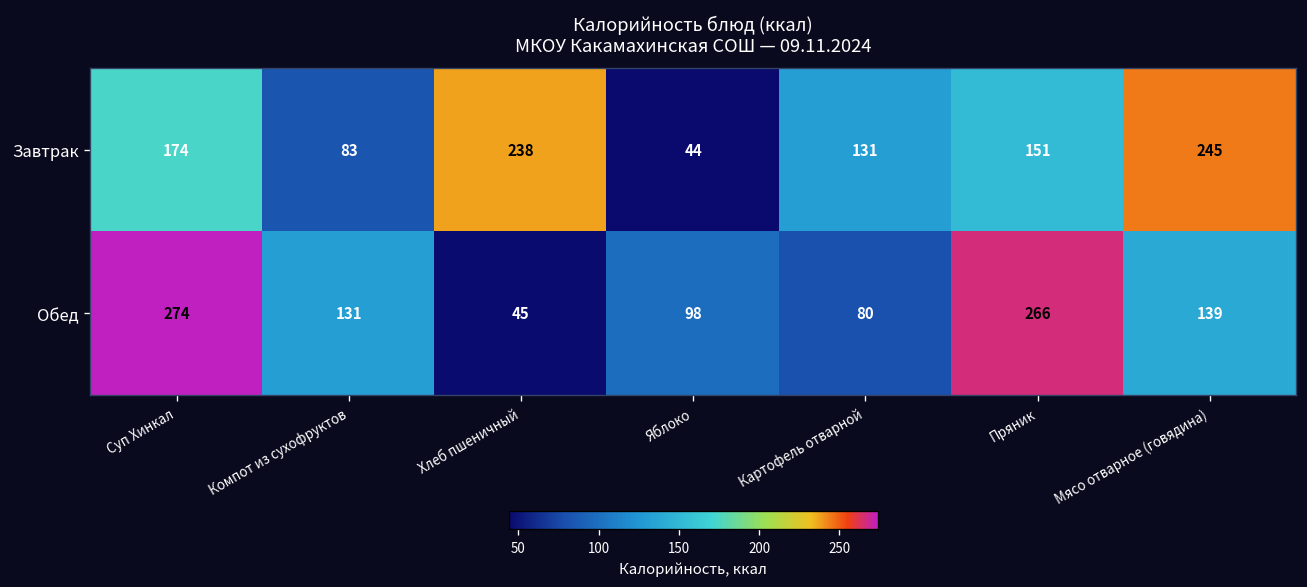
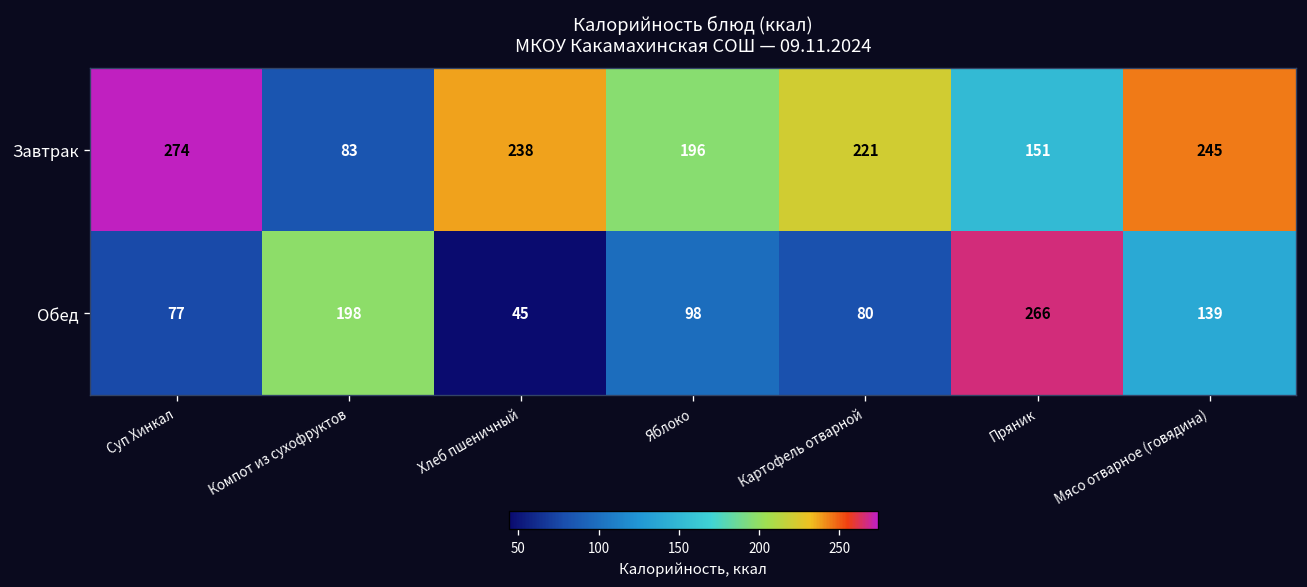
Завтрак, Суп Хинкал: 174 -> 274
Завтрак, Яблоко: 44 -> 196
Завтрак, Картофель отварной: 131 -> 221
Обед, Суп Хинкал: 274 -> 77
Обед, Компот из сухофруктов: 131 -> 198
